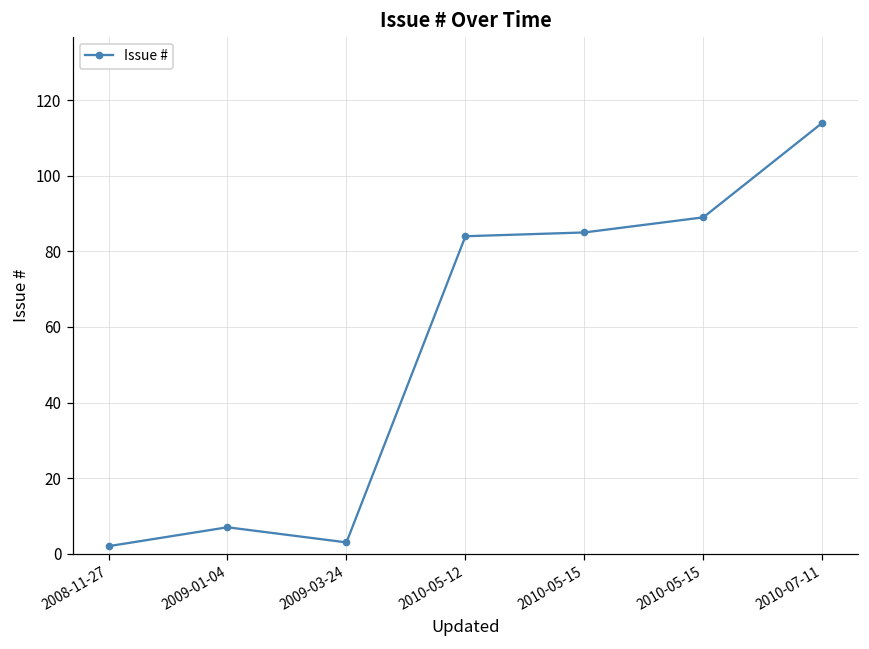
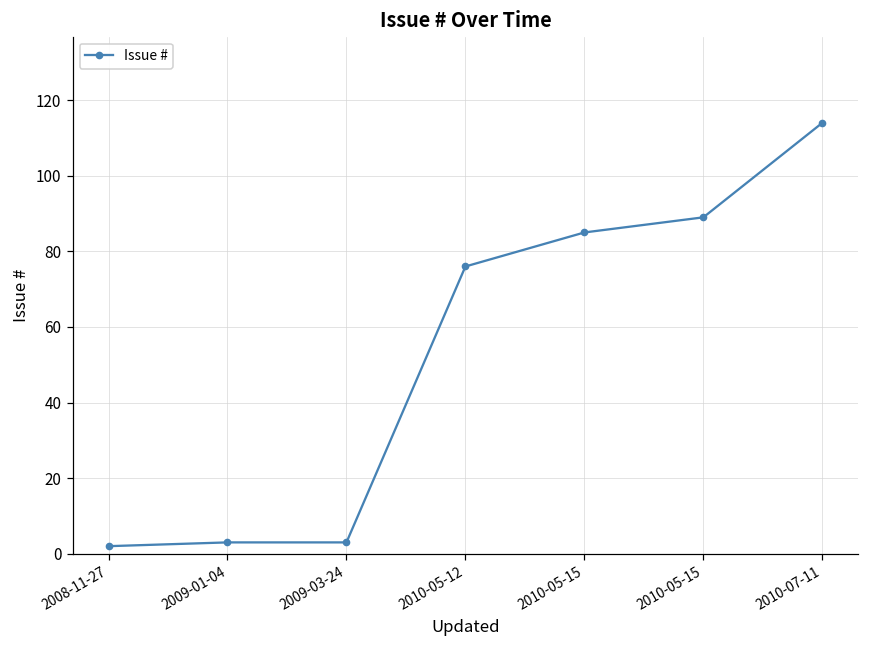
2009-01-04: 7 -> 3
2010-05-12: 84 -> 76
